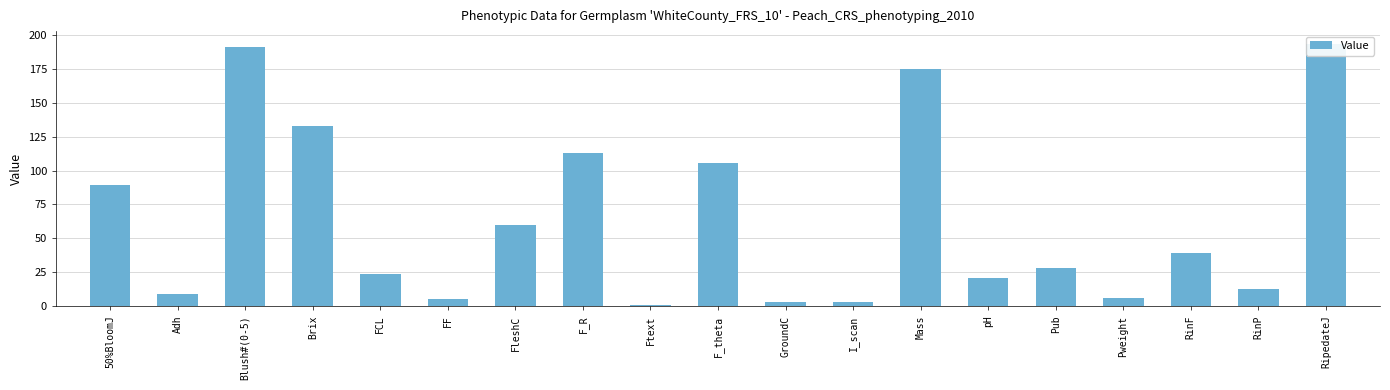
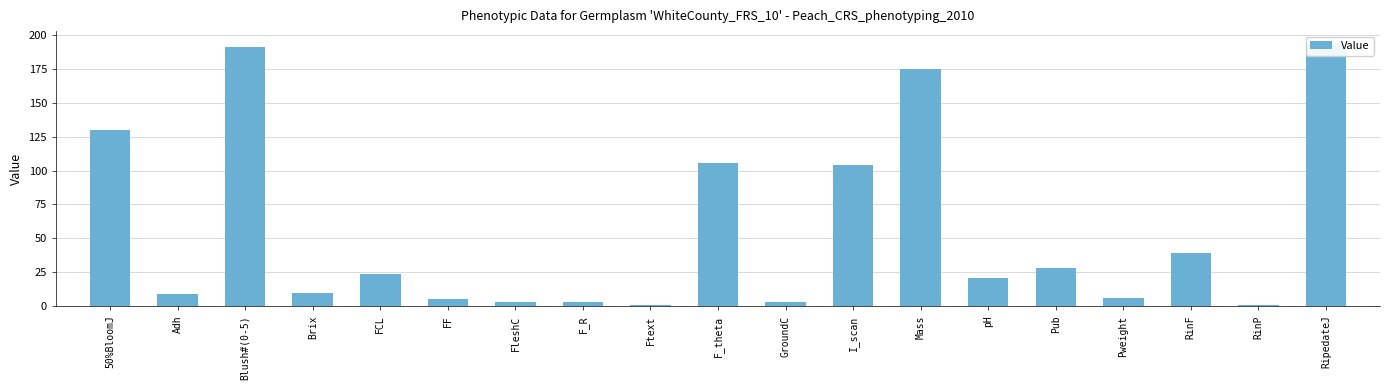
50%BloomJ: 89 -> 130
Brix: 133 -> 10
FleshC: 60 -> 3
F_R: 113 -> 3
I_scan: 3 -> 104
RinP: 13 -> 1
